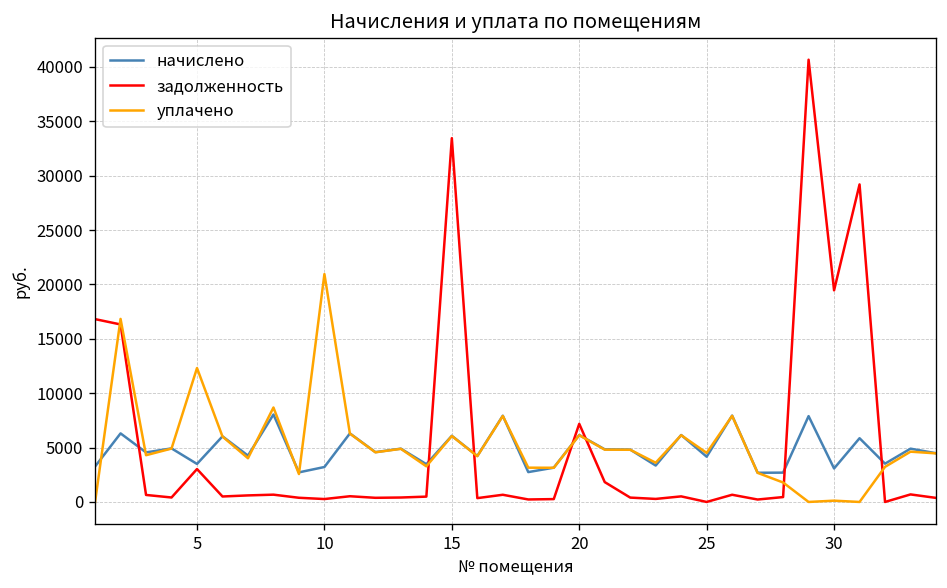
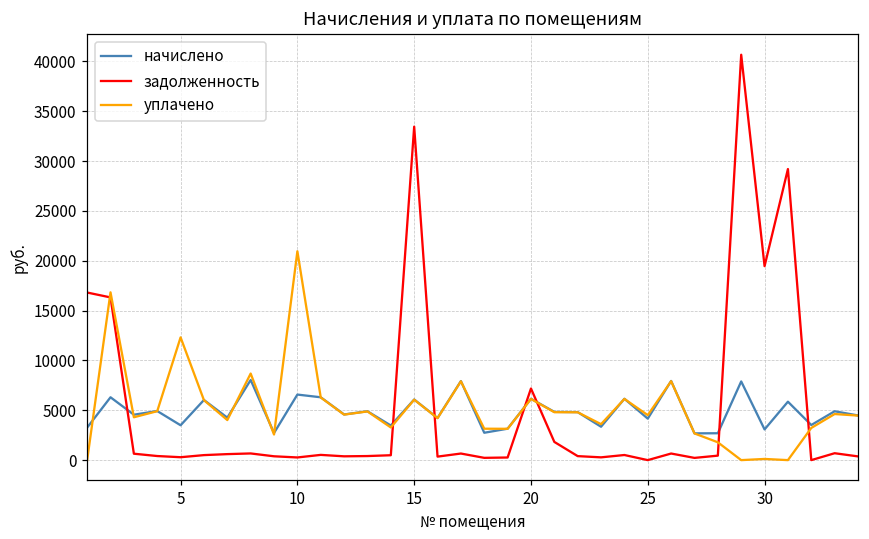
задолженность, 5: 3000 -> 0
начислено, 10: 3000 -> 7000
